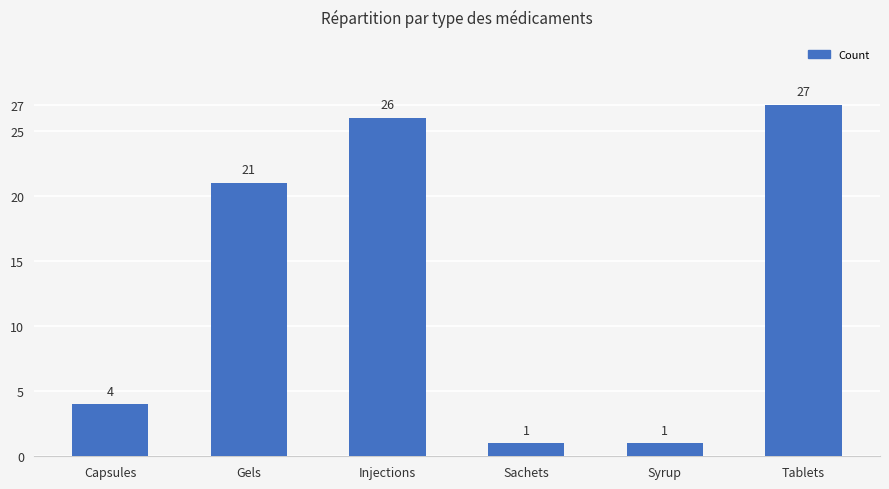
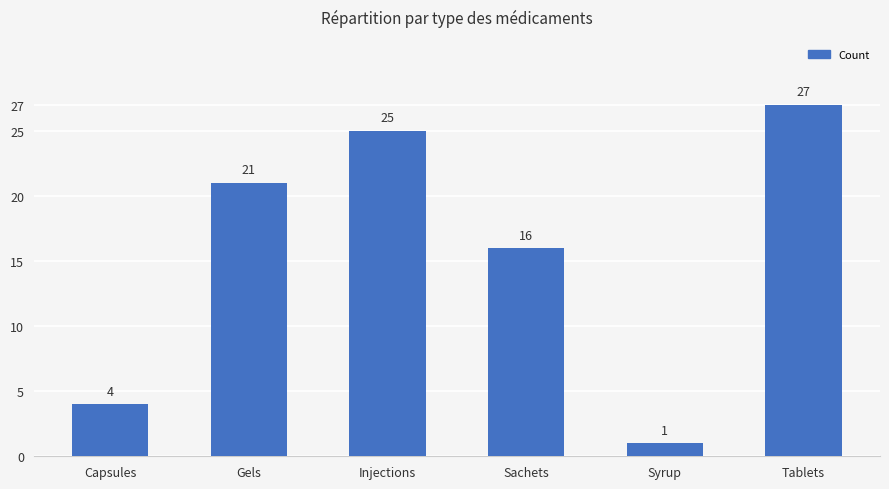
Injections: 26 -> 25
Sachets: 1 -> 16
